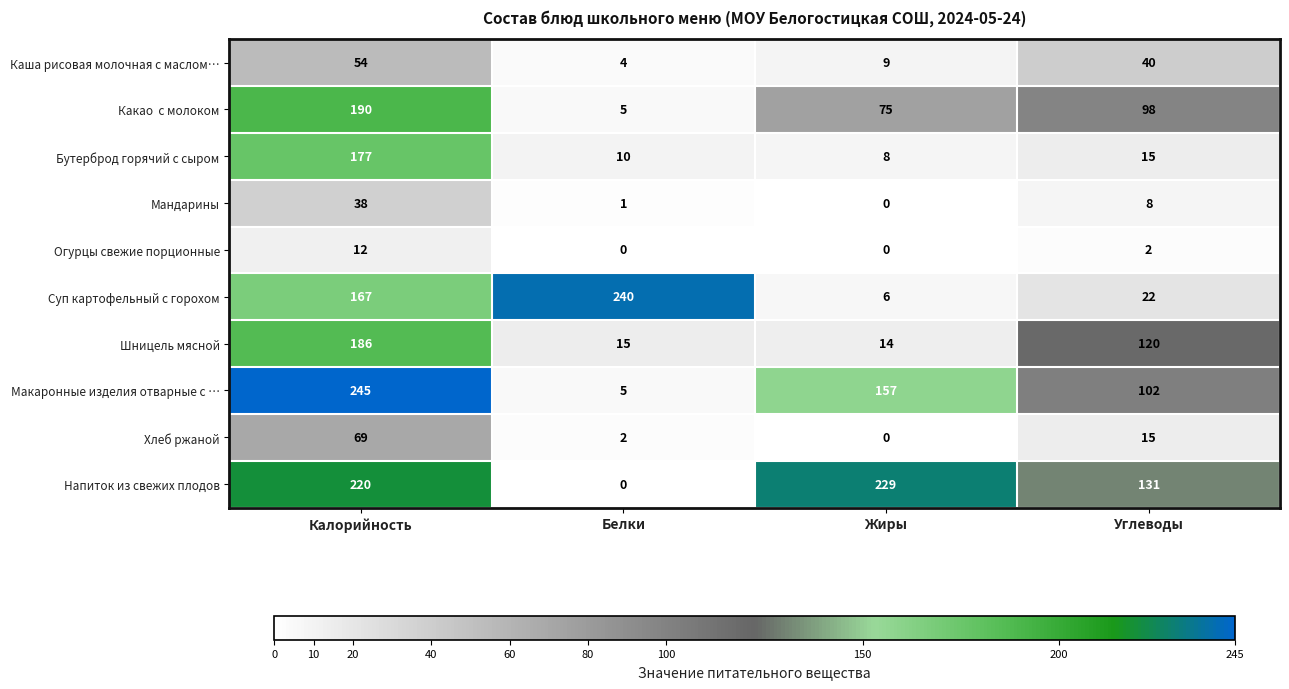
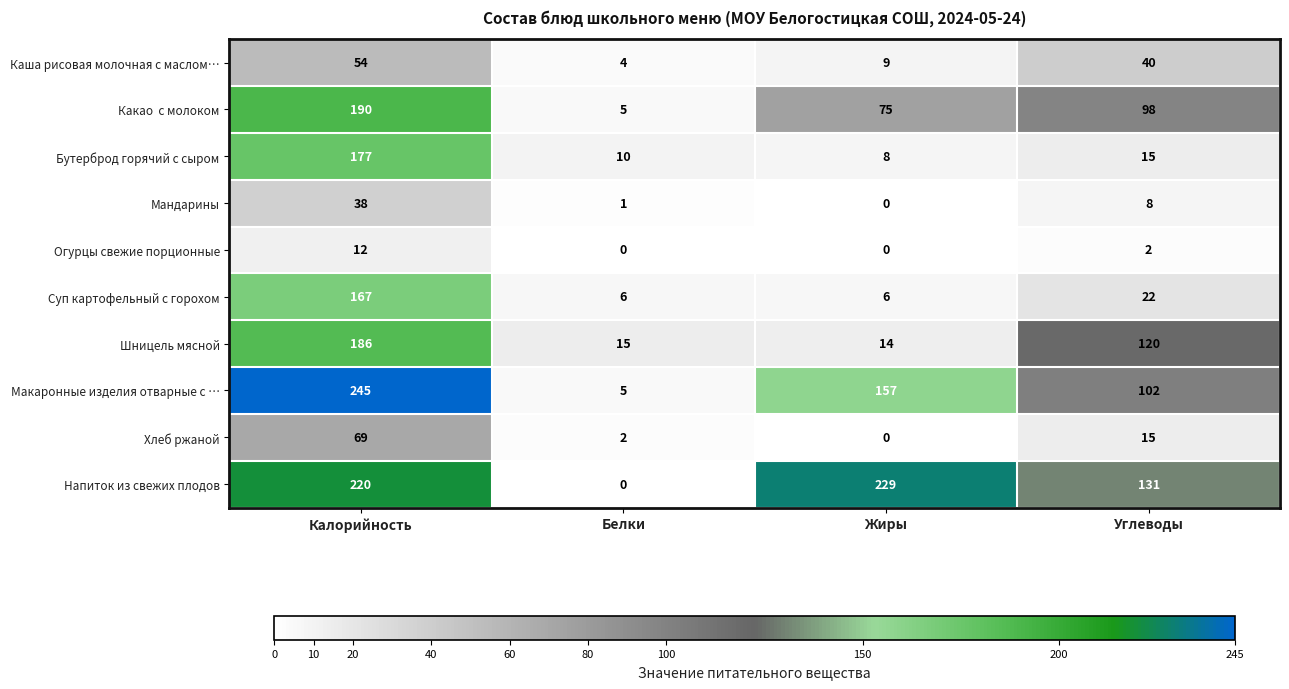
Суп картофельный с горохом, Белки: 240 -> 6
